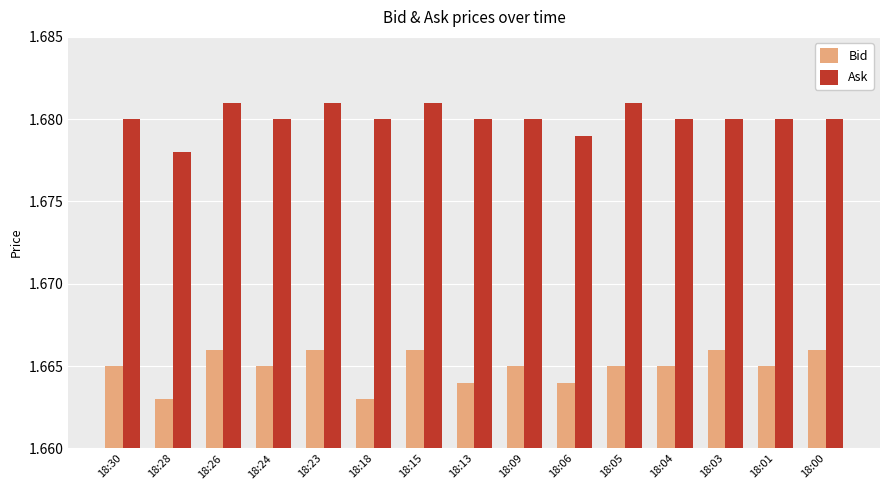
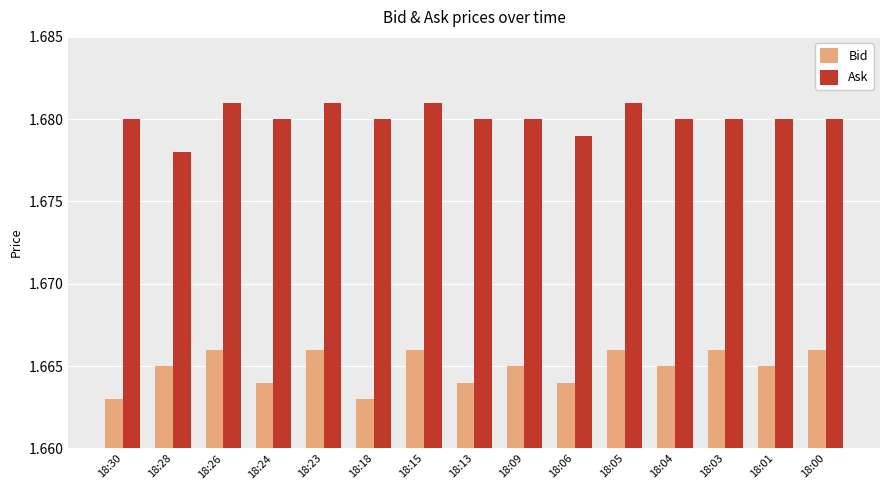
Bid, 18:30: 1.665 -> 1.663
Bid, 18:28: 1.663 -> 1.665
Bid, 18:24: 1.665 -> 1.664
Bid, 18:05: 1.665 -> 1.666
